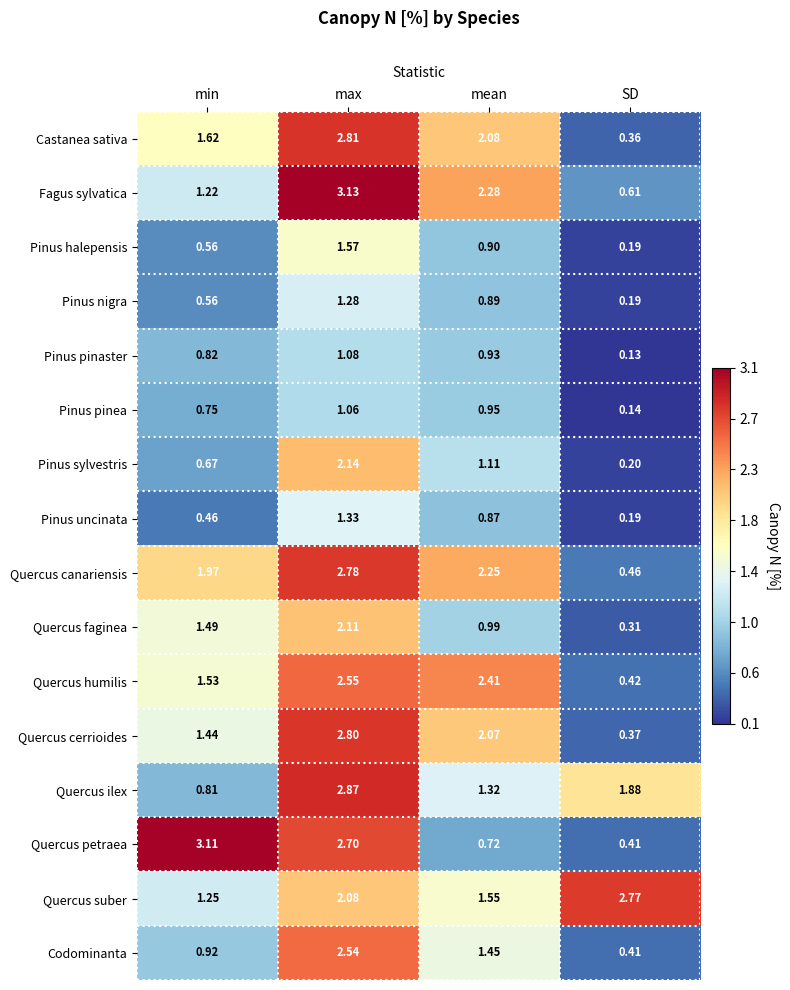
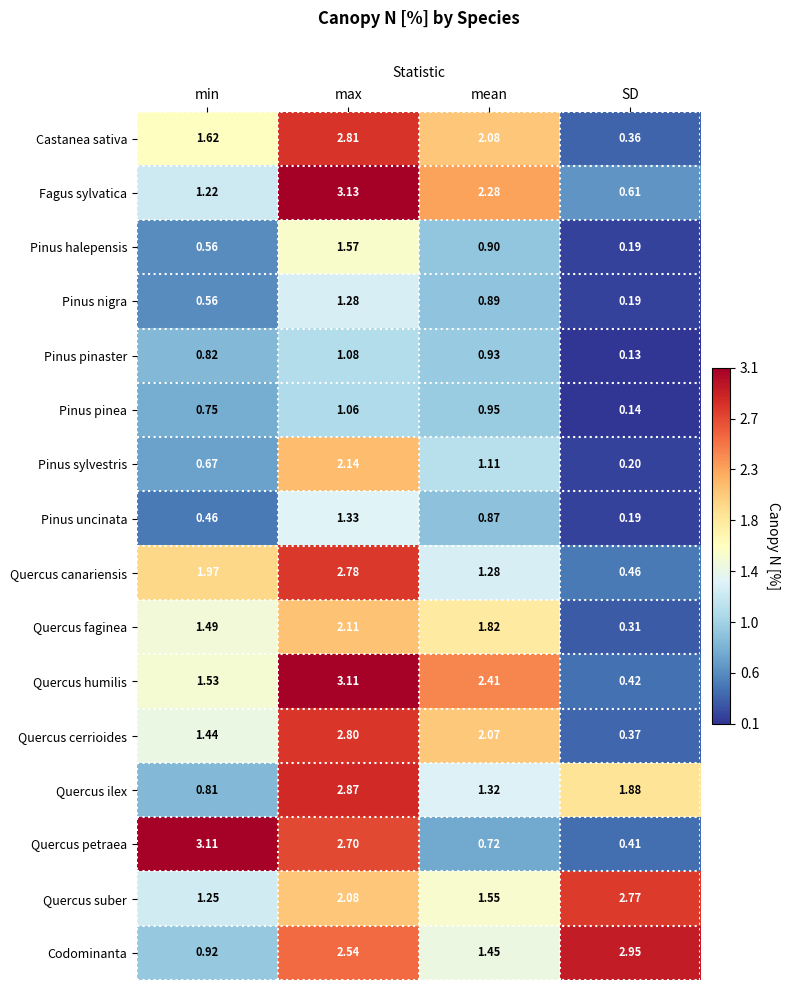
Quercus canariensis, mean: 2.25 -> 1.28
Quercus faginea, mean: 0.99 -> 1.82
Quercus humilis, max: 2.55 -> 3.11
Codominanta, SD: 0.41 -> 2.95
